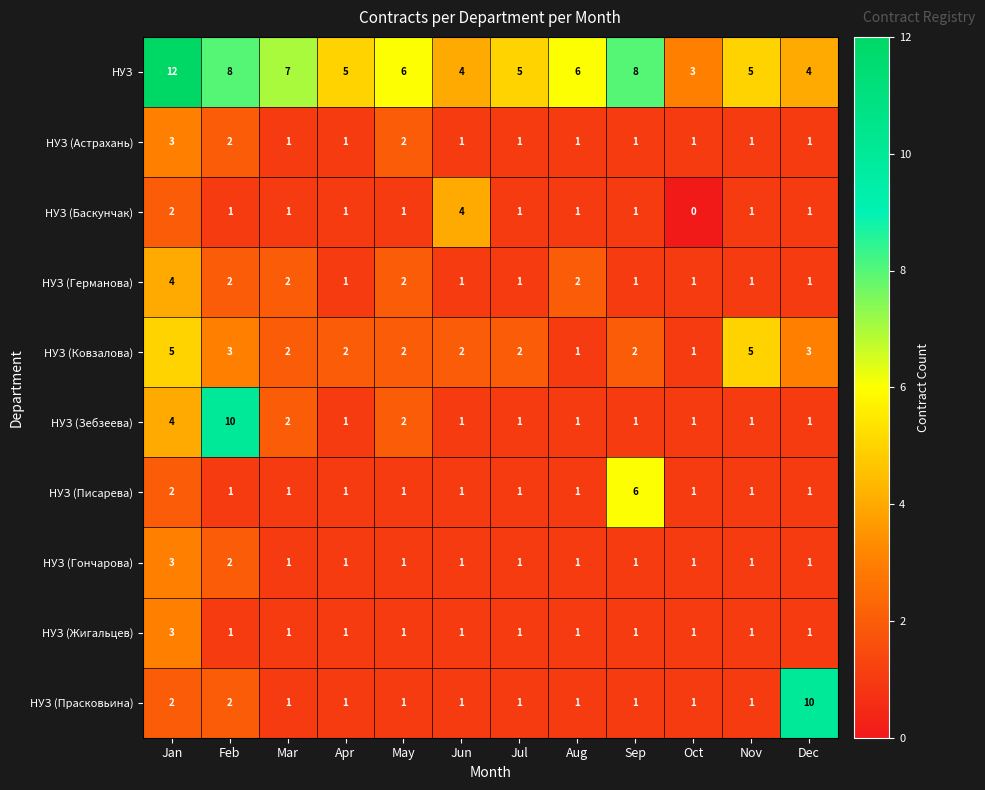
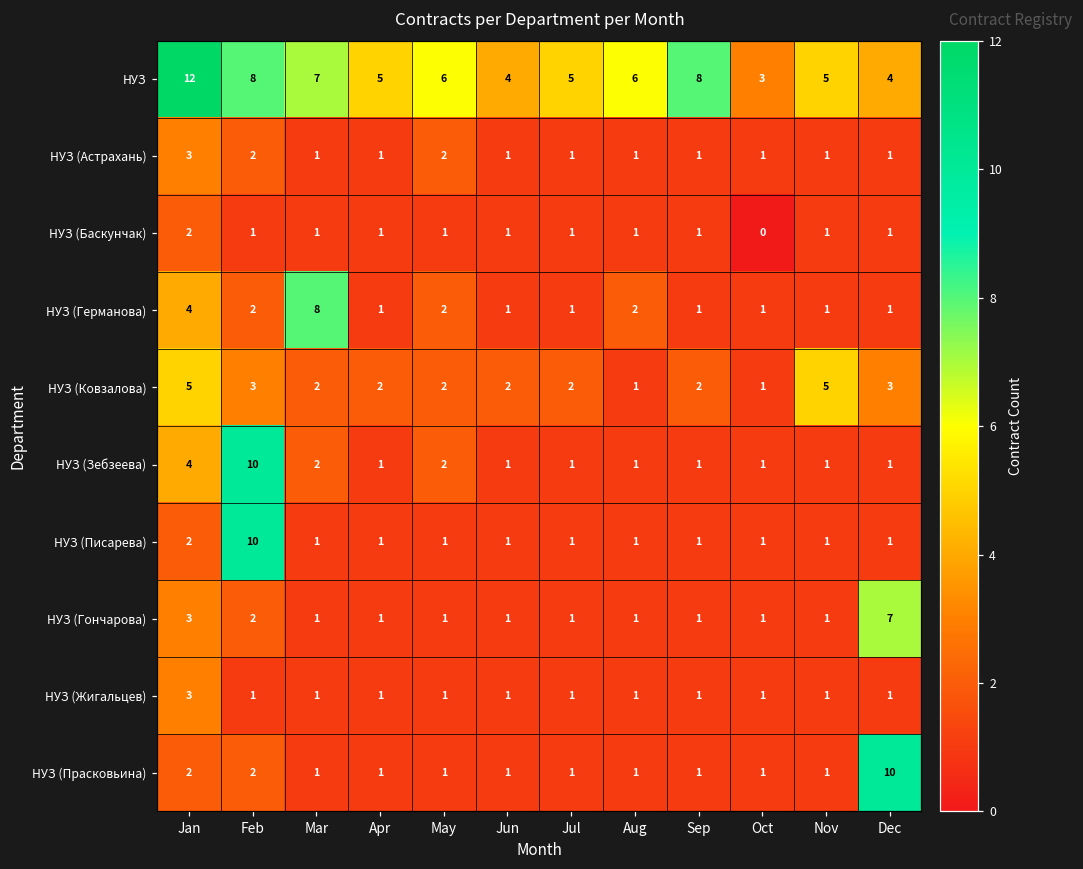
НУЗ (Баскунчак), Jun: 4 -> 1
НУЗ (Германова), Mar: 2 -> 8
НУЗ (Писарева), Feb: 1 -> 10
НУЗ (Писарева), Sep: 6 -> 1
НУЗ (Гончарова), Dec: 1 -> 7
